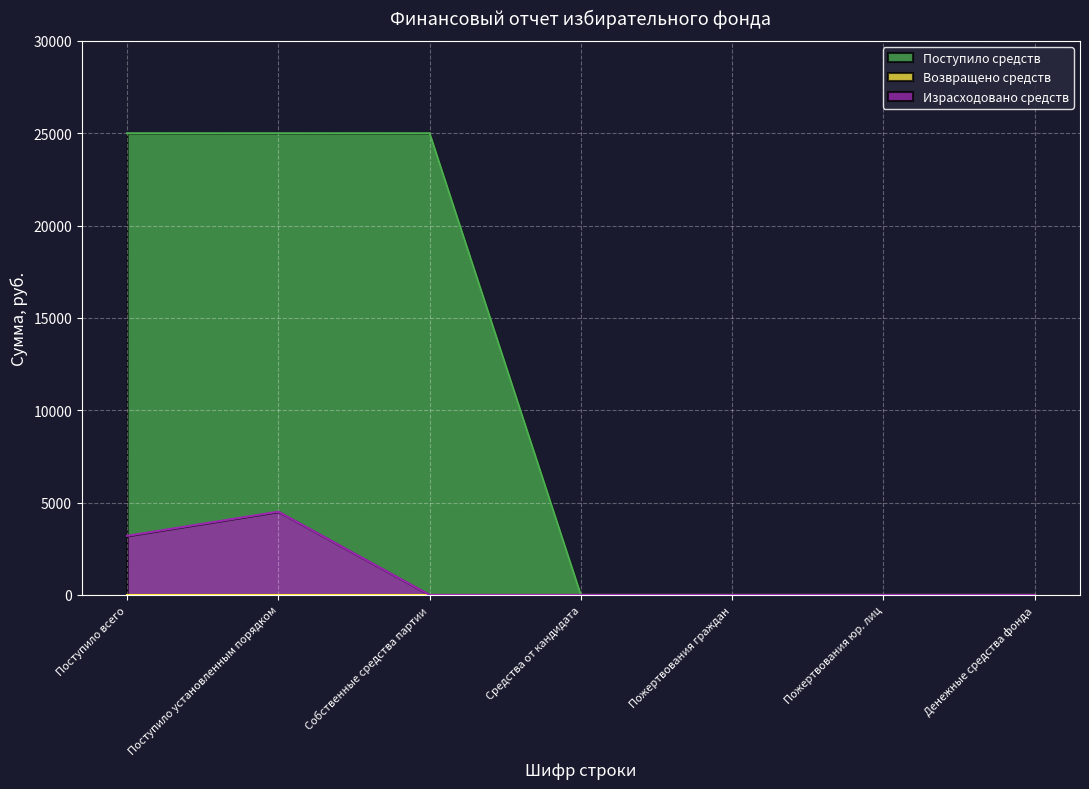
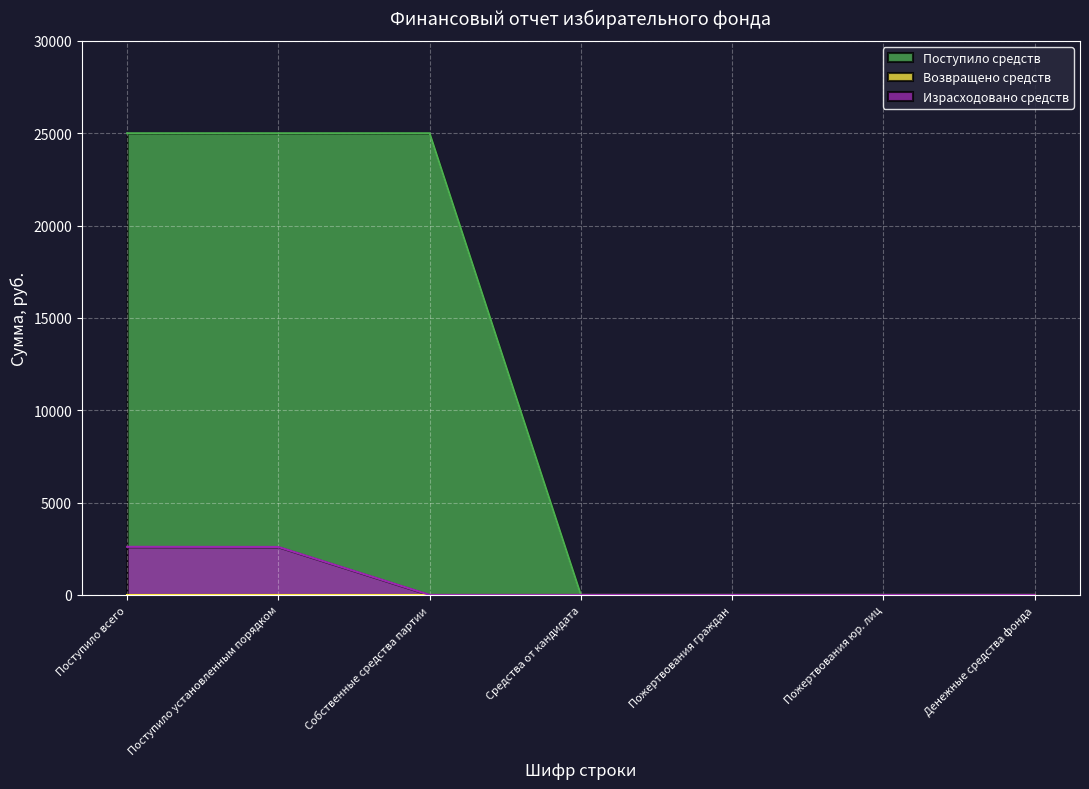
Израсходовано средств, Поступило всего: 3200 -> 2600
Израсходовано средств, Поступило установленным порядком: 4500 -> 2600
